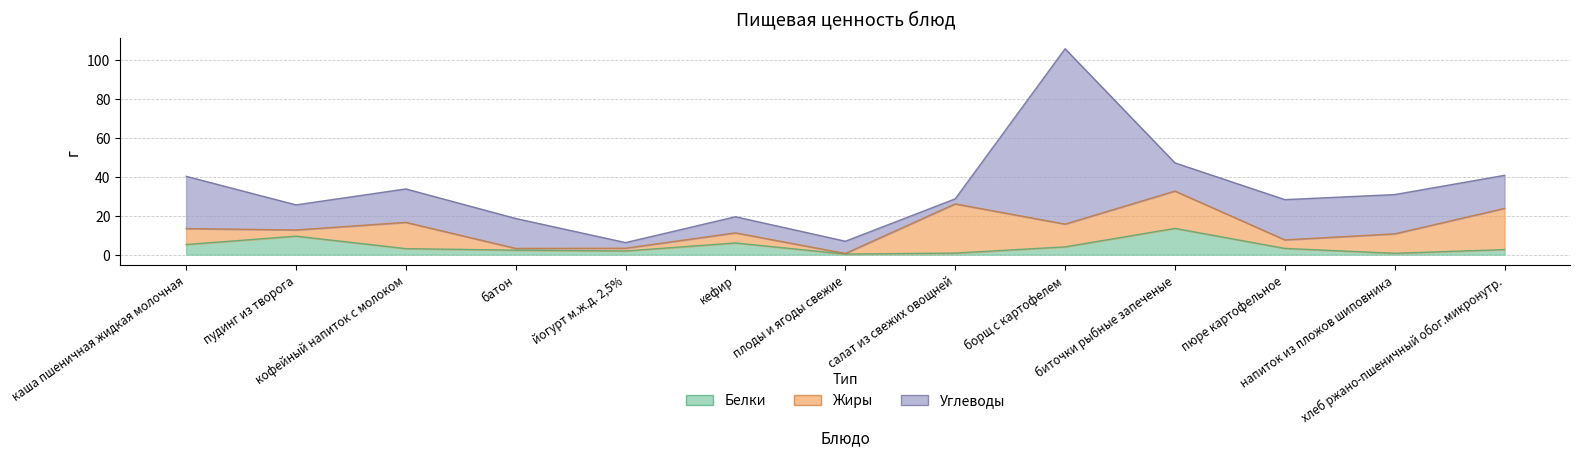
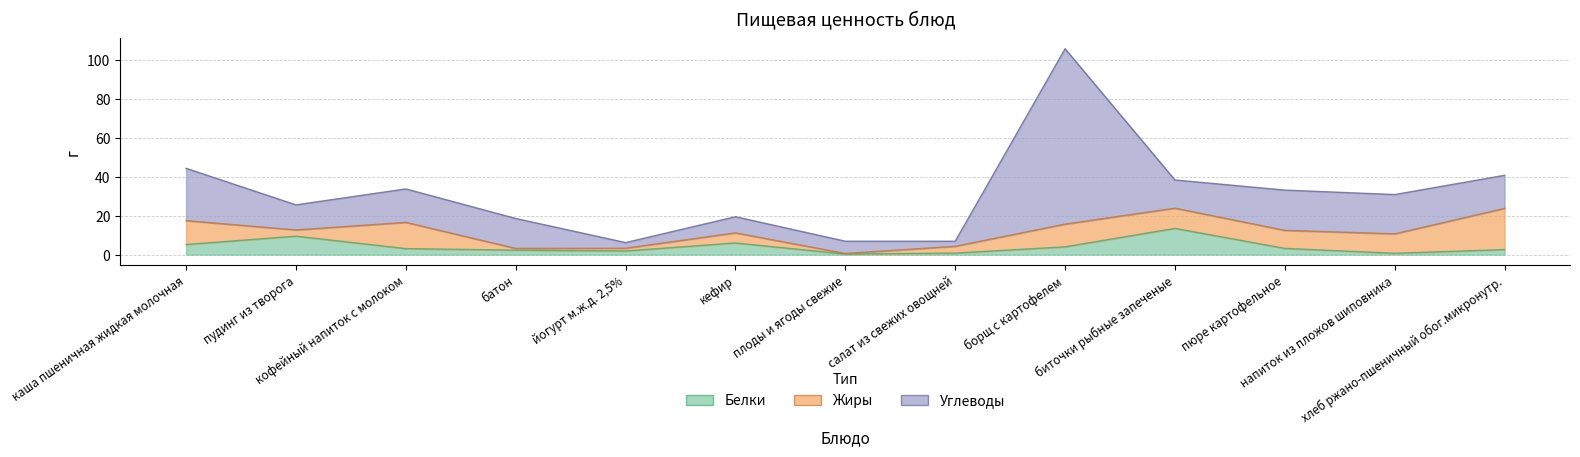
Жиры, каша пшеничная жидкая молочная: 8 -> 12
Жиры, салат из свежих овощней: 25 -> 4
Жиры, биточки рыбные запеченые: 19 -> 10
Жиры, пюре картофельное: 4 -> 9
